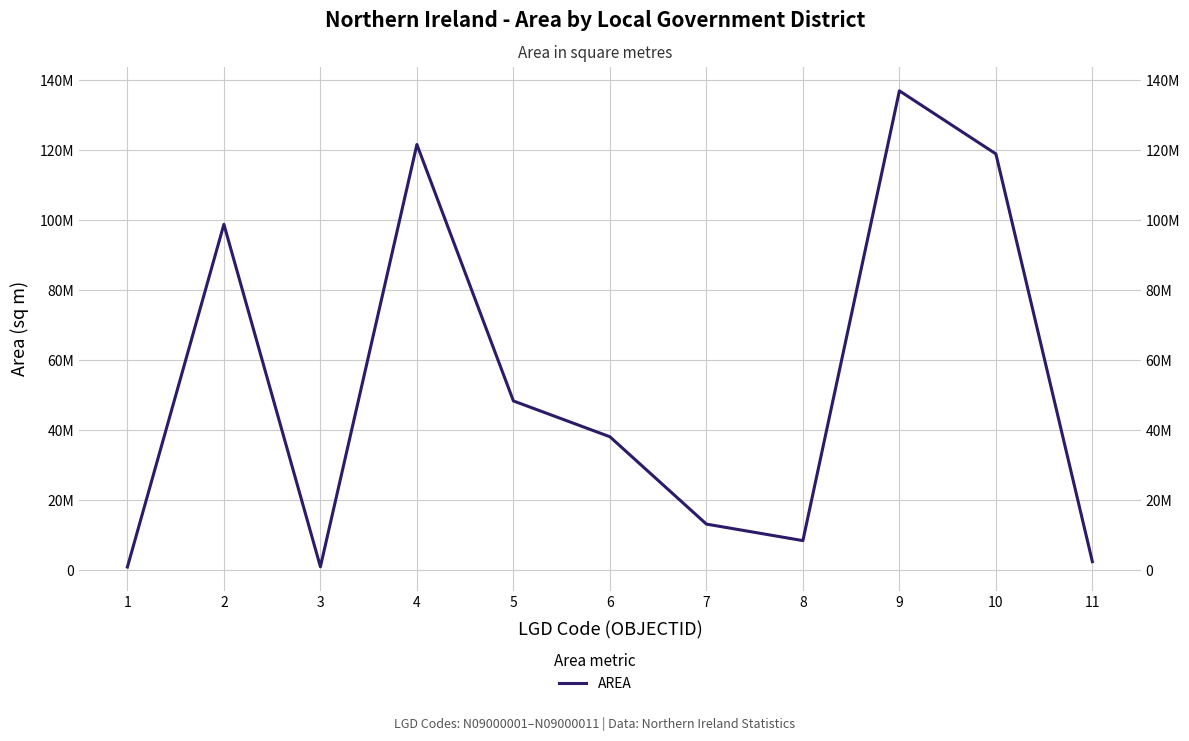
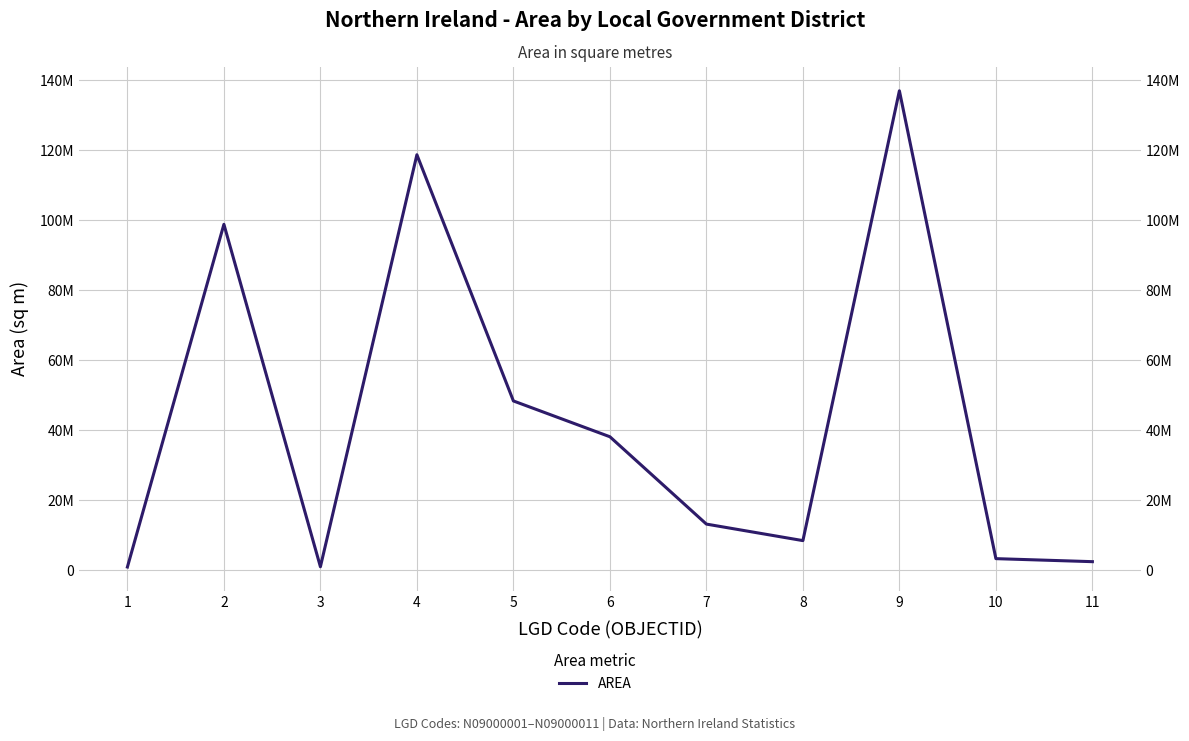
4: 122000000 -> 119000000
10: 119000000 -> 3000000
